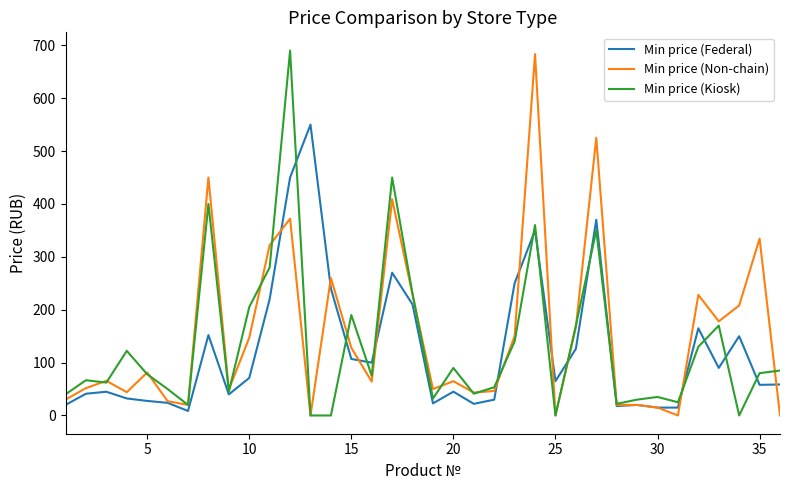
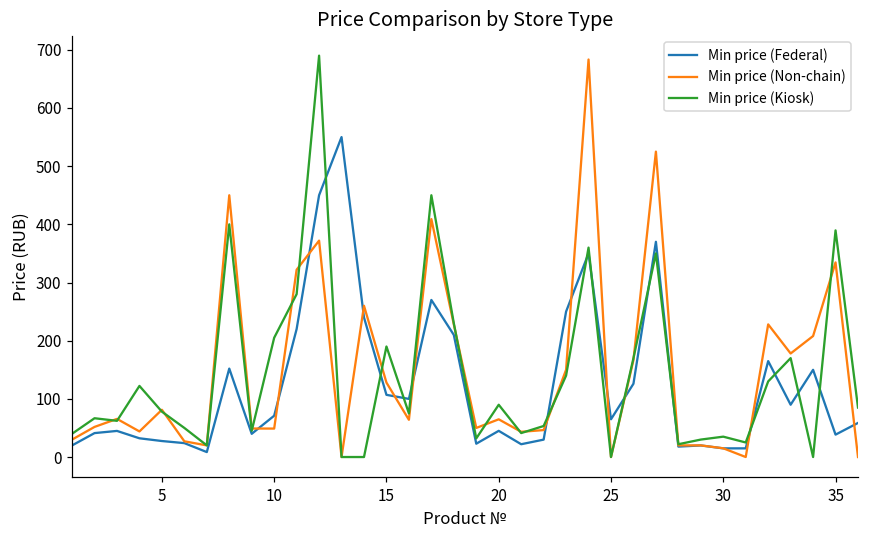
Min price (Non-chain), 10: 150 -> 50
Min price (Federal), 35: 60 -> 40
Min price (Kiosk), 35: 80 -> 390
